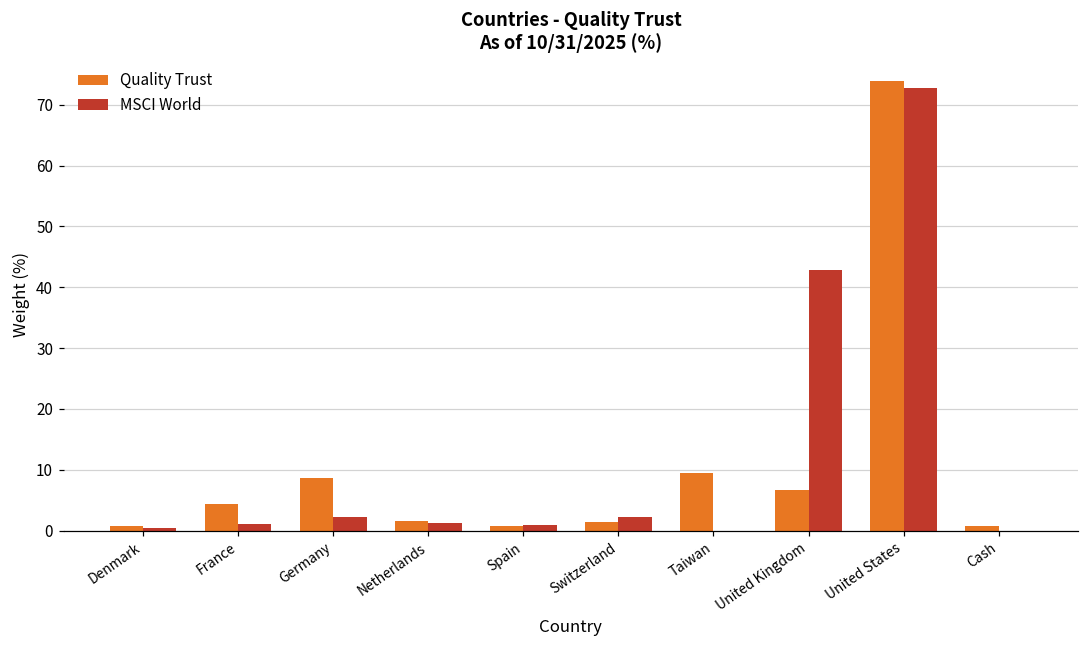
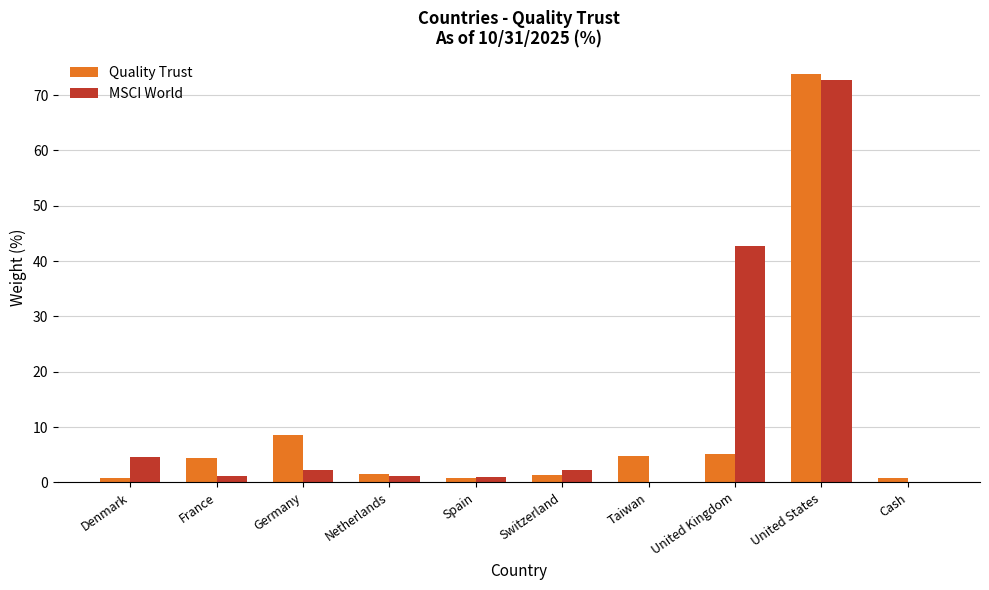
MSCI World, Denmark: 0 -> 5
Quality Trust, Taiwan: 9 -> 5
Quality Trust, United Kingdom: 7 -> 5
